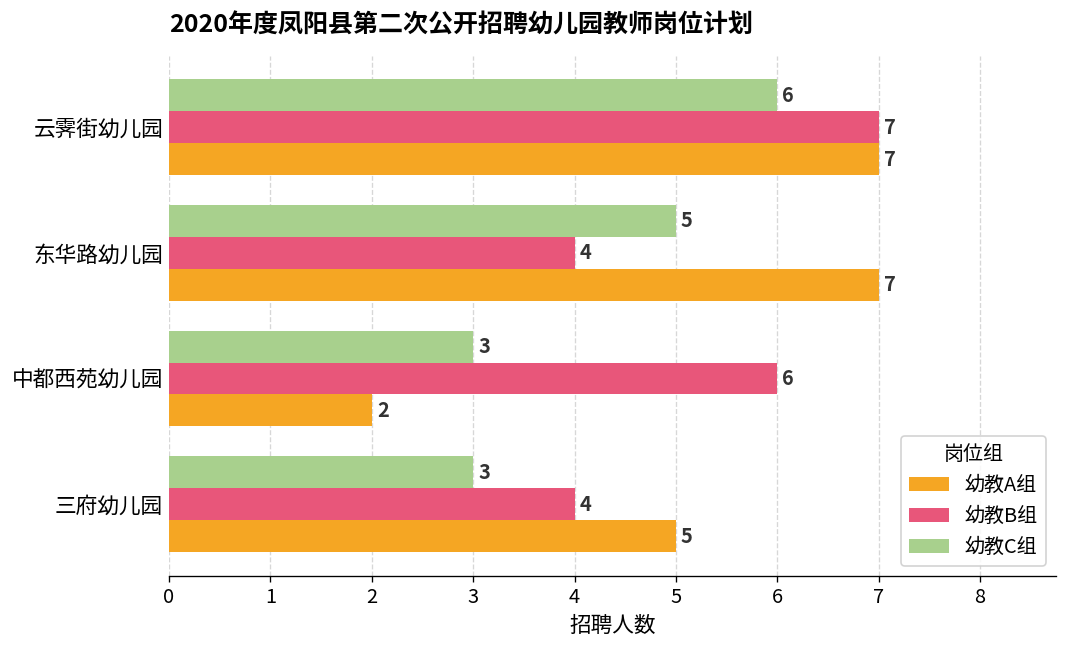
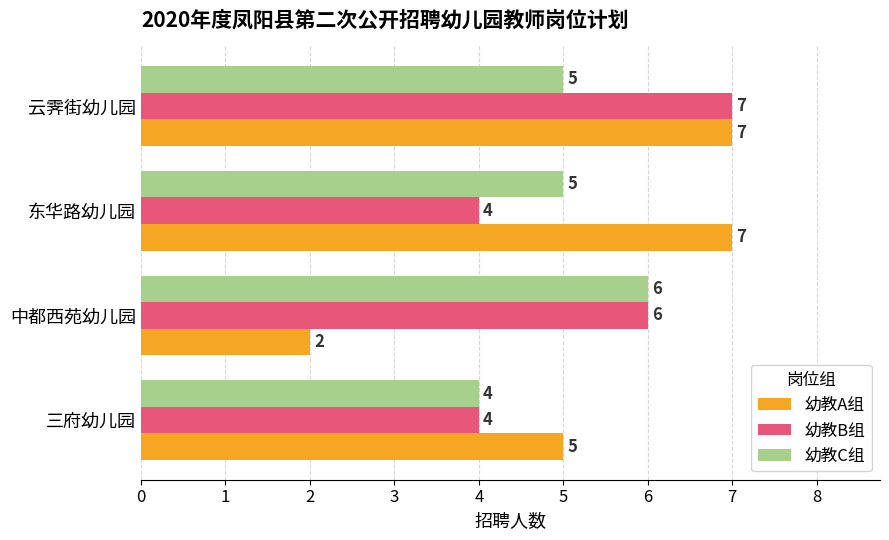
幼教C组, 云霁街幼儿园: 6 -> 5
幼教C组, 中都西苑幼儿园: 3 -> 6
幼教C组, 三府幼儿园: 3 -> 4
